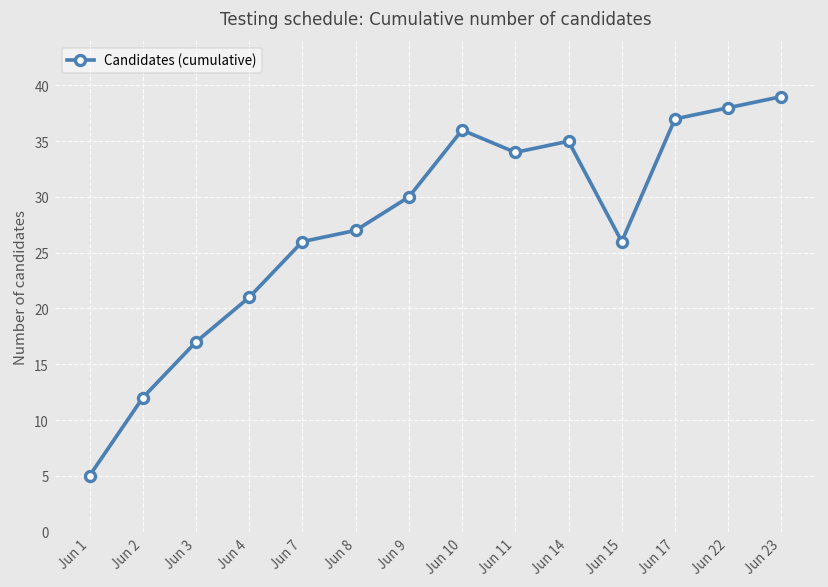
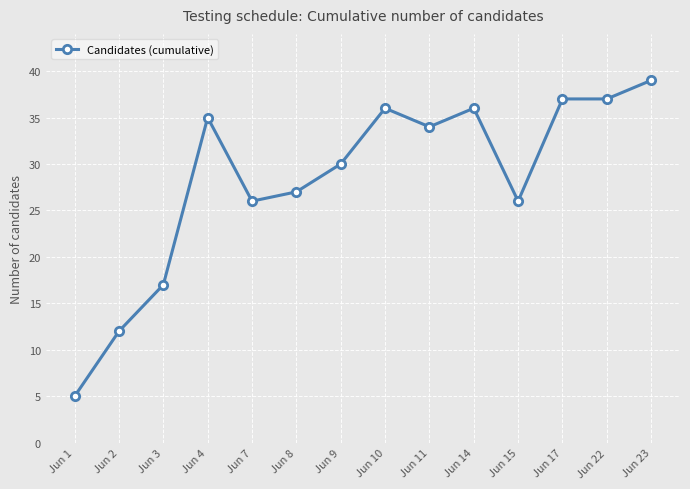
Jun 4: 21 -> 35
Jun 14: 35 -> 36
Jun 22: 38 -> 37
